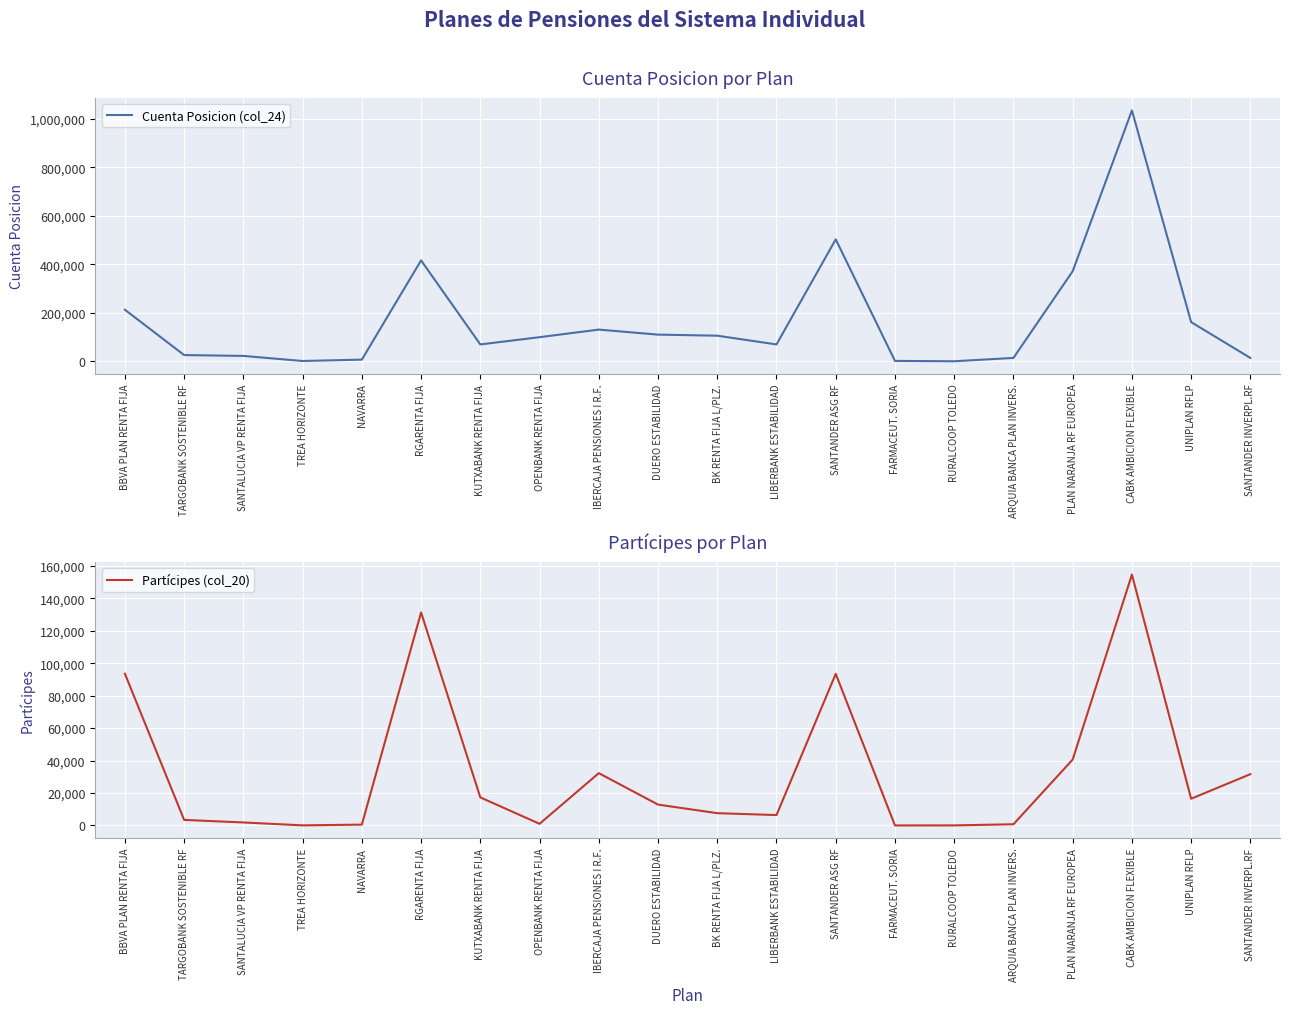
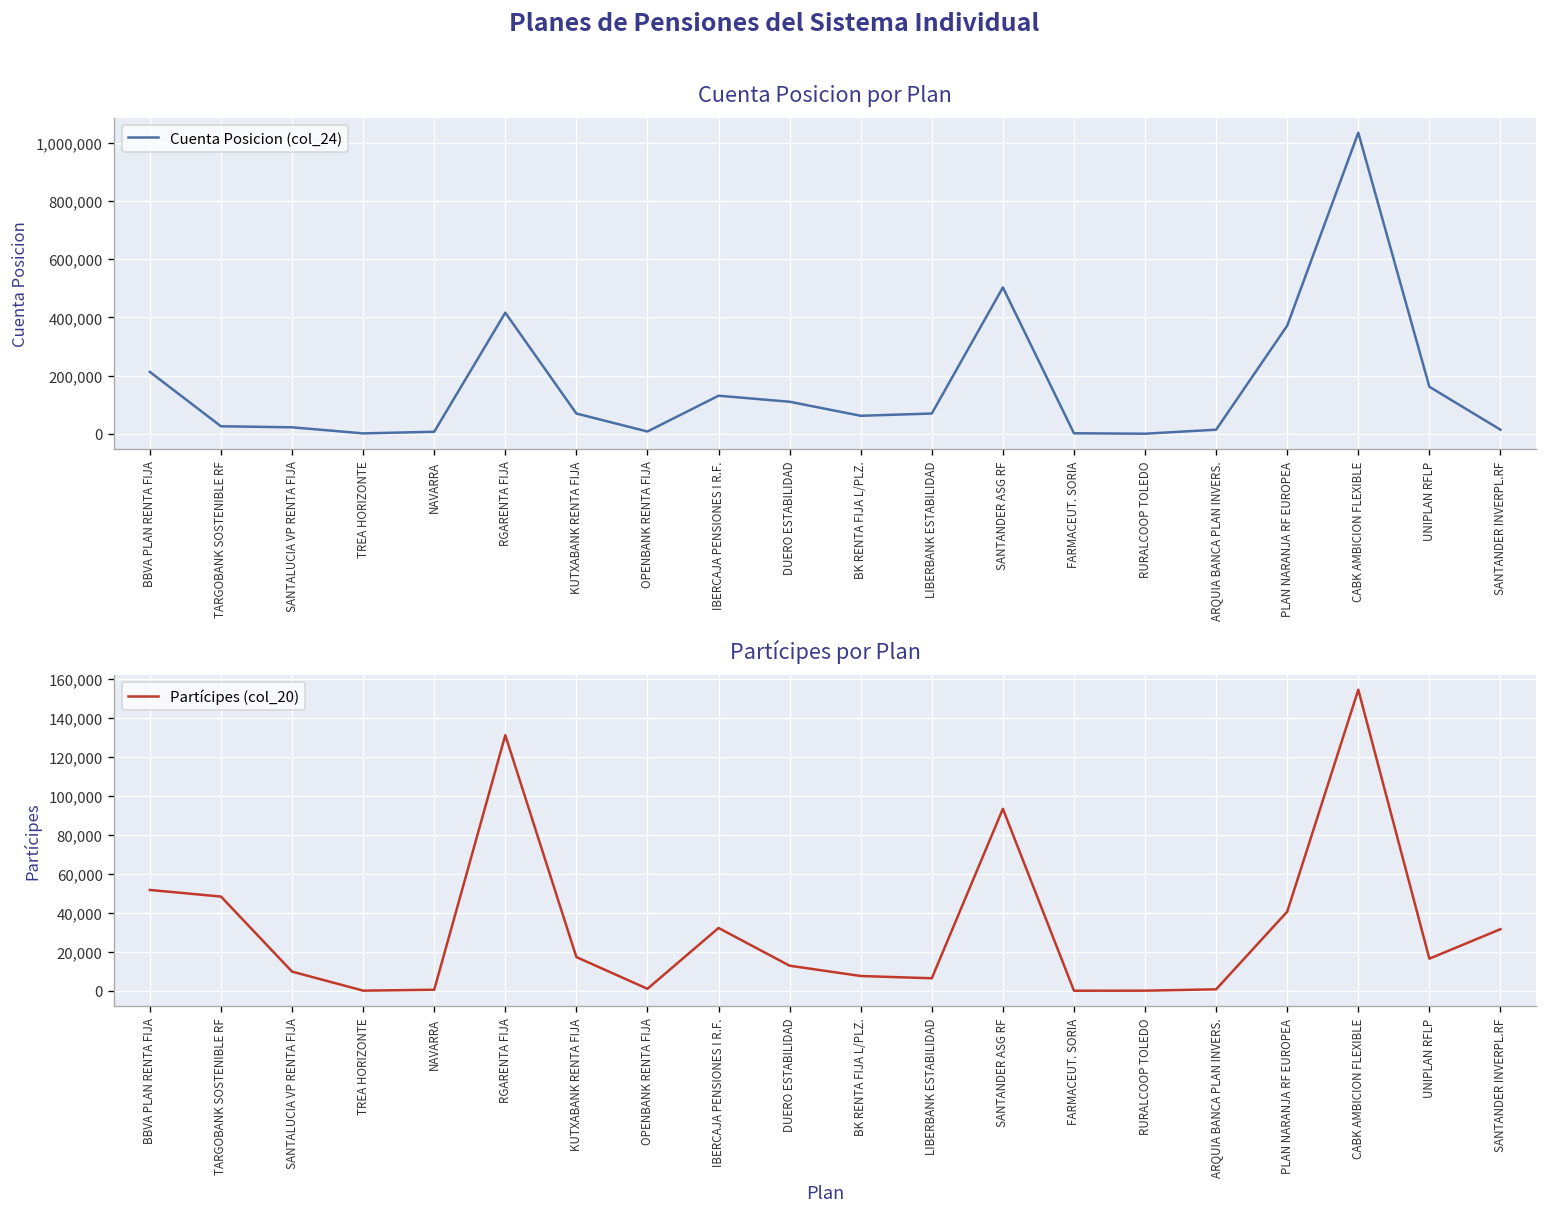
Cuenta Posicion por Plan, OPENBANK RENTA FIJA: 100,000 -> 10,000
Cuenta Posicion por Plan, BK RENTA FIJA L/PLZ.: 110,000 -> 60,000
Partícipes por Plan, BBVA PLAN RENTA FIJA: 93,000 -> 52,000
Partícipes por Plan, TARGOBANK SOSTENIBLE RF: 3,000 -> 48,000
Partícipes por Plan, SANTALUCIA VP RENTA FIJA: 2,000 -> 10,000
